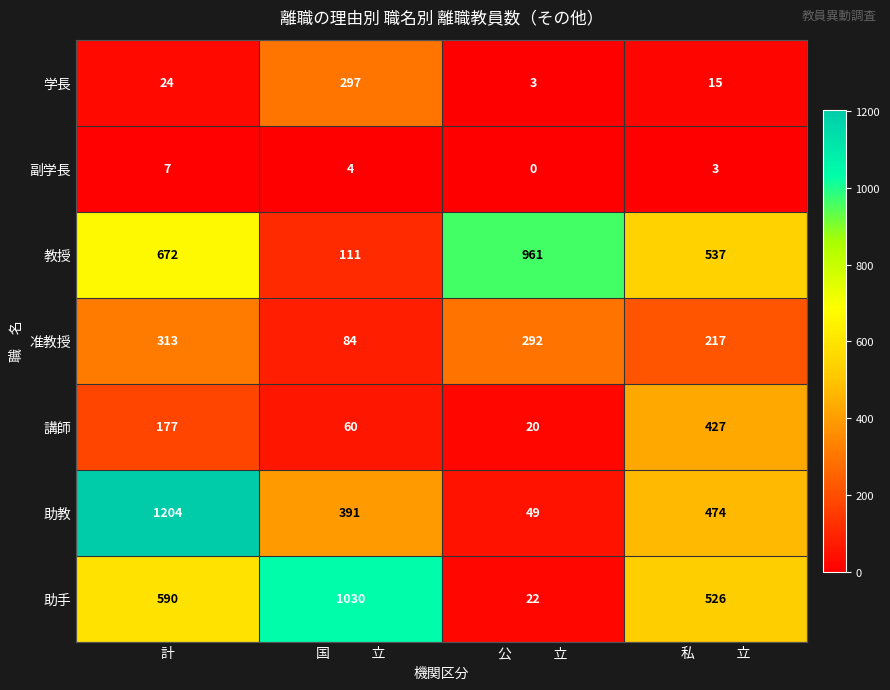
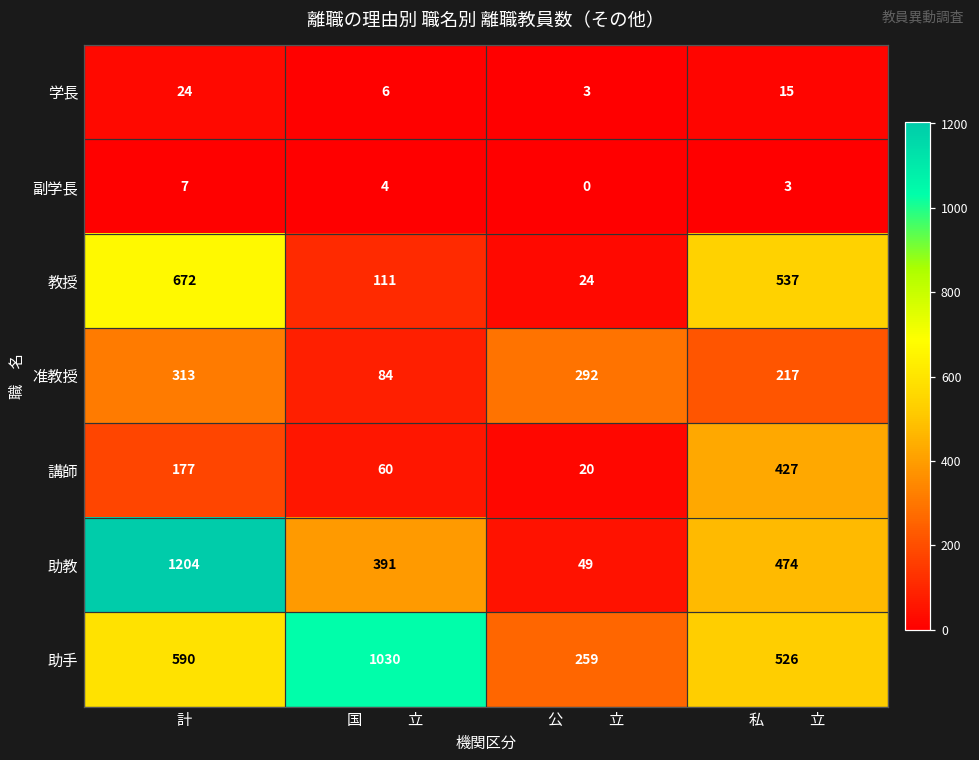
学長, 国 立: 297 -> 6
教授, 公 立: 961 -> 24
助手, 公 立: 22 -> 259
